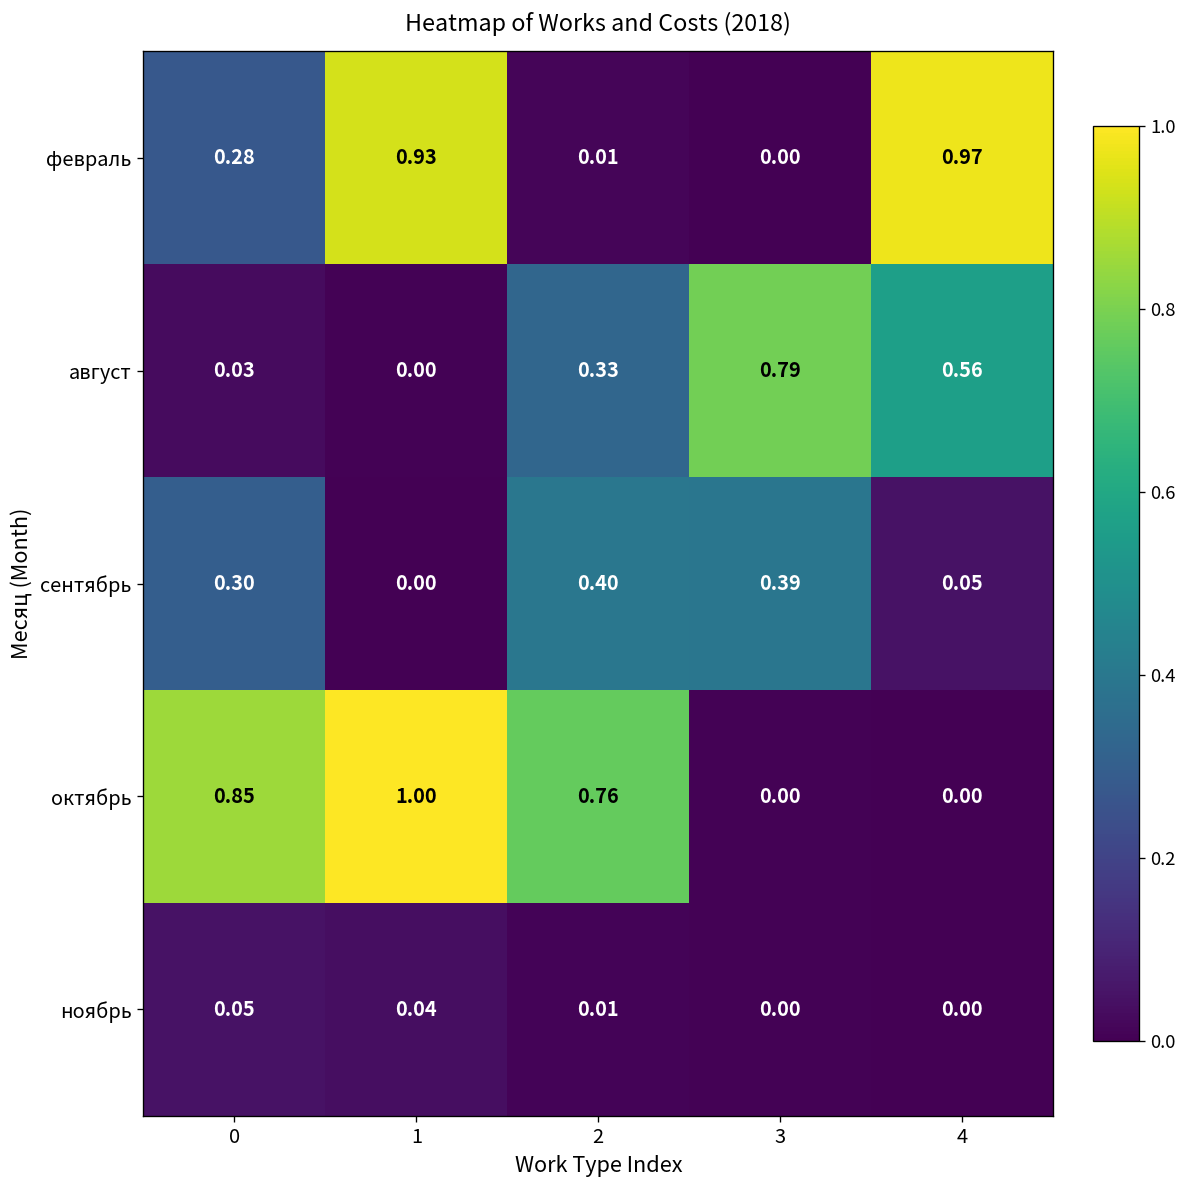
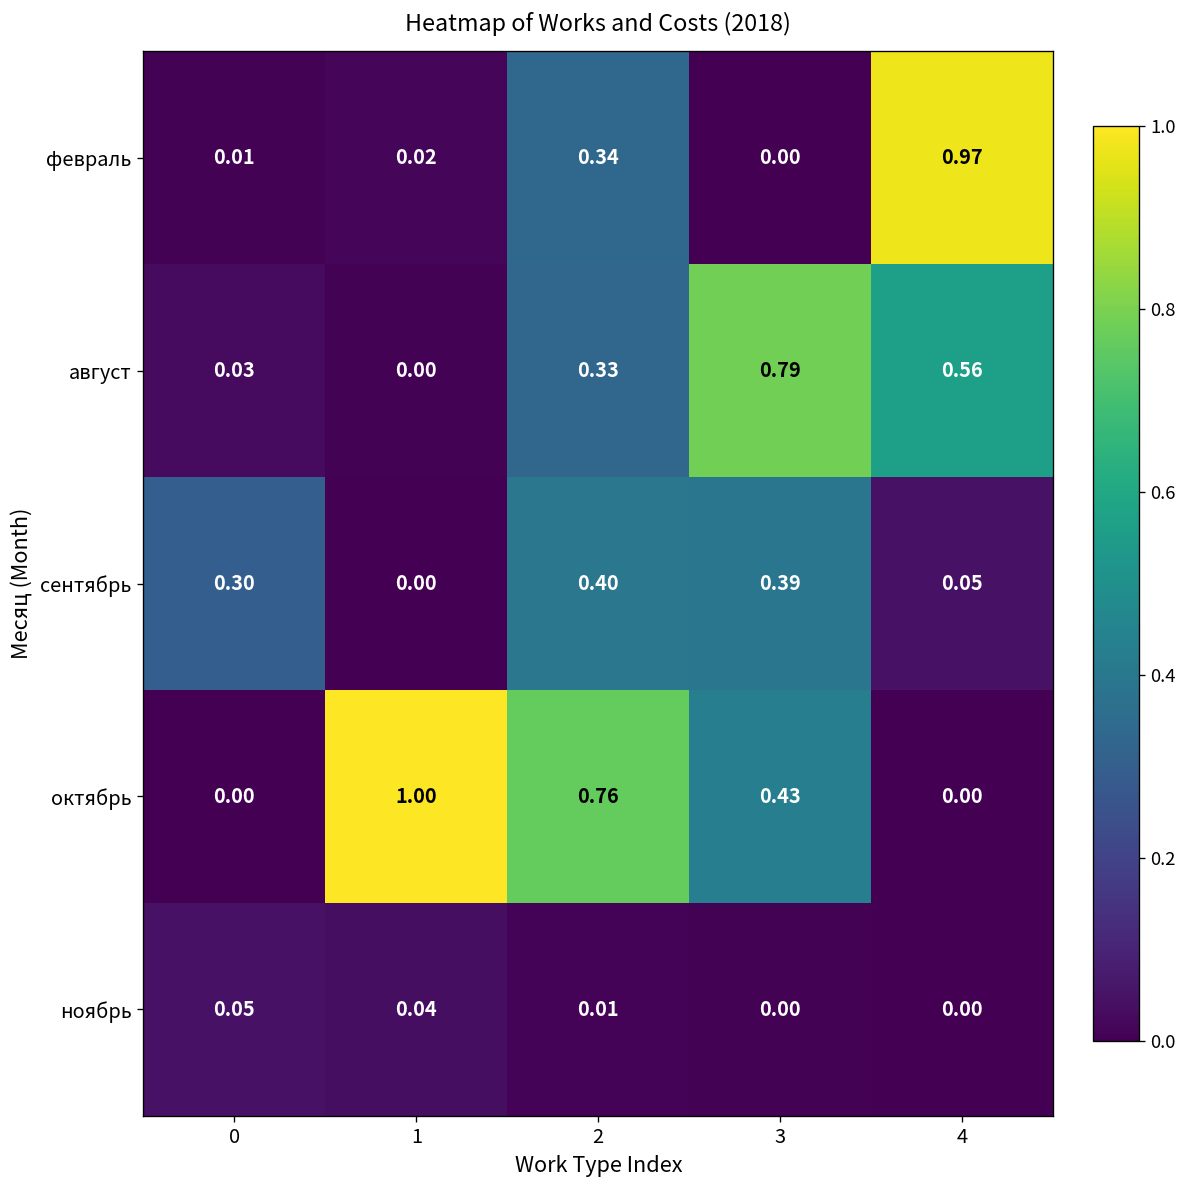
февраль, 0: 0.28 -> 0.01
февраль, 1: 0.93 -> 0.02
февраль, 2: 0.01 -> 0.34
октябрь, 0: 0.85 -> 0.00
октябрь, 3: 0.00 -> 0.43
